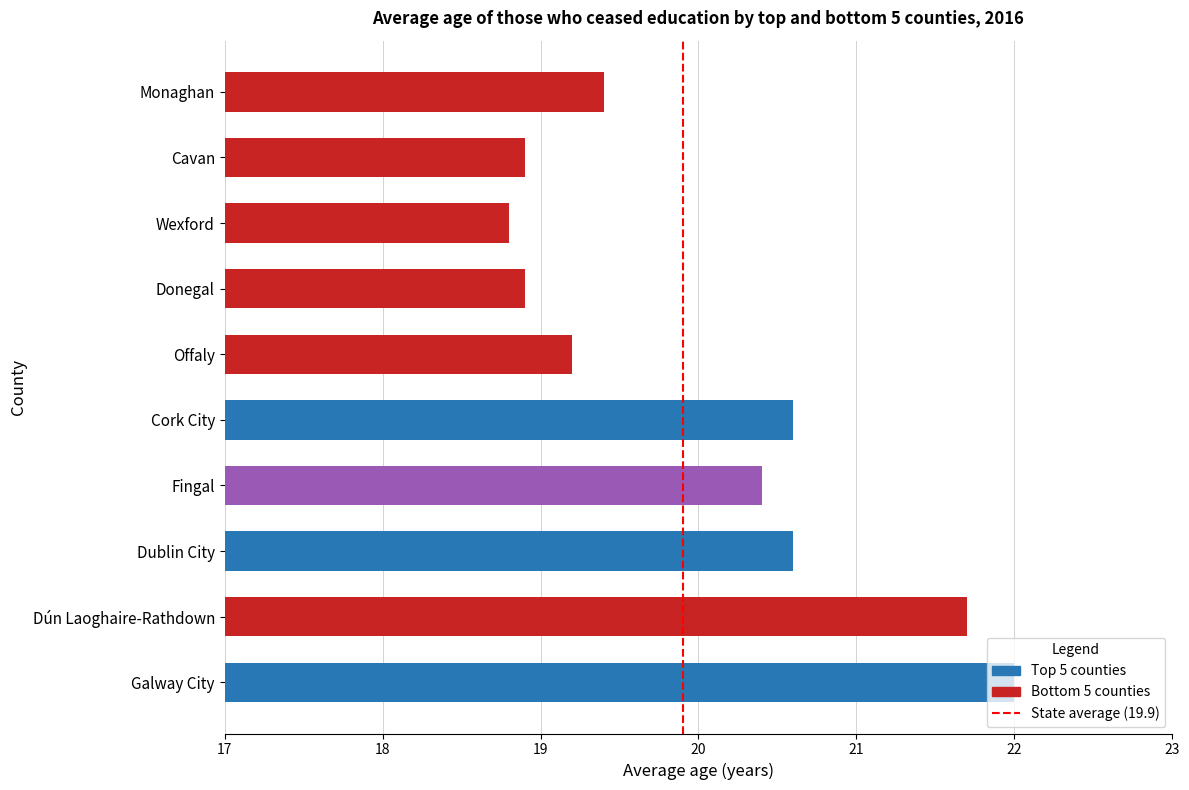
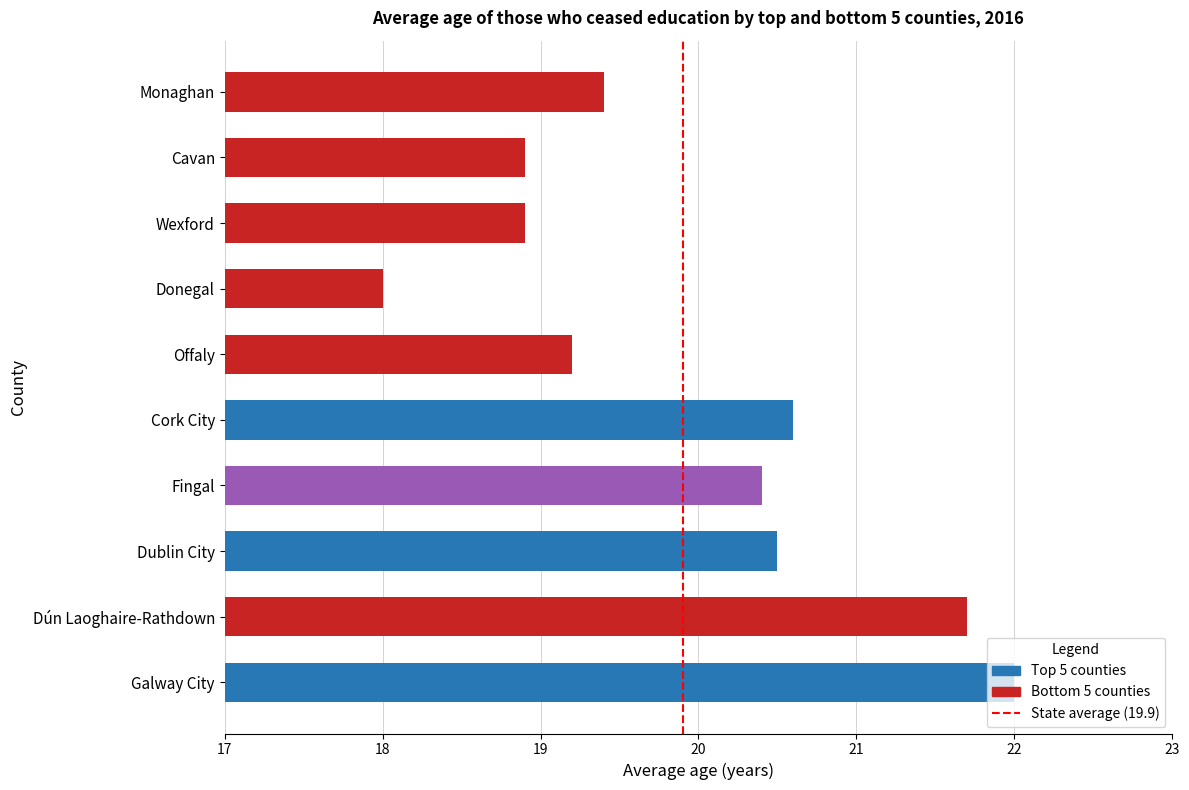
Wexford: 18.8 -> 18.9
Donegal: 18.9 -> 18.0
Dublin City: 20.6 -> 20.5
